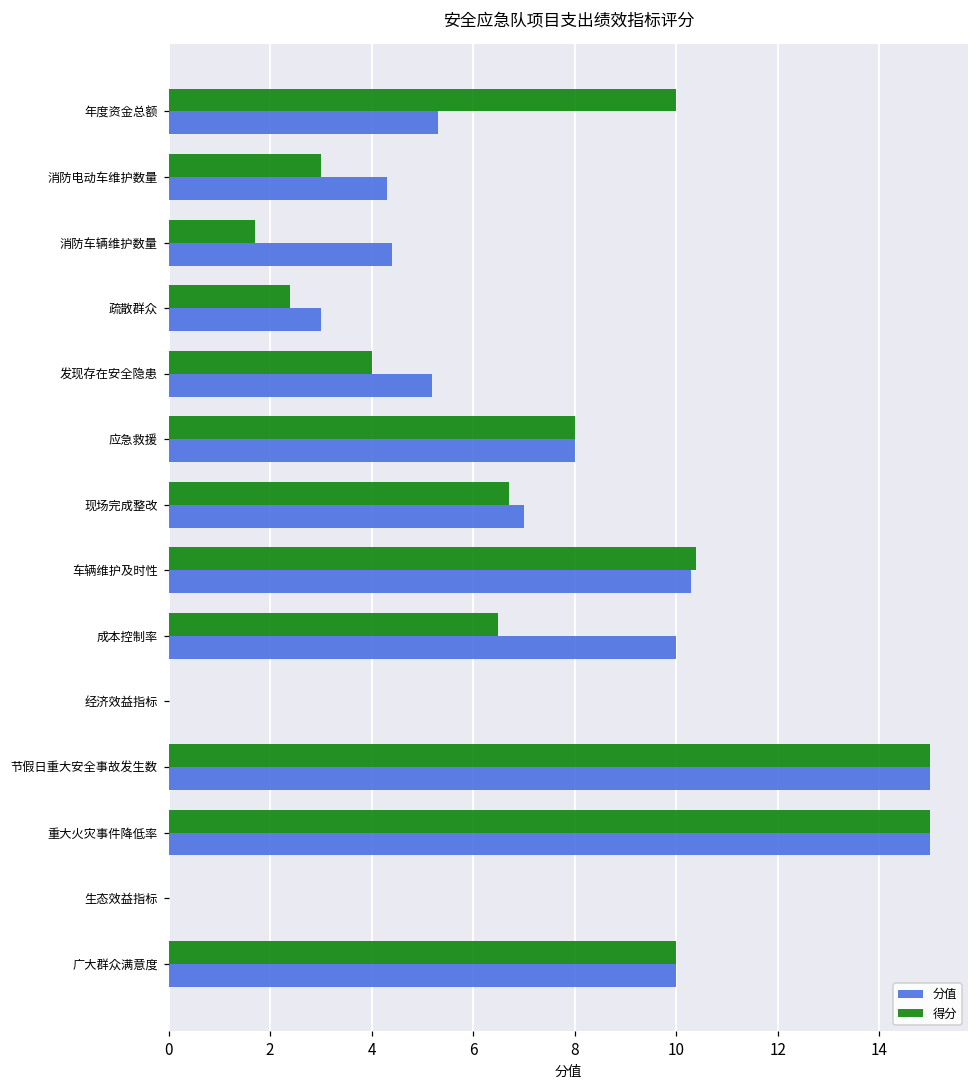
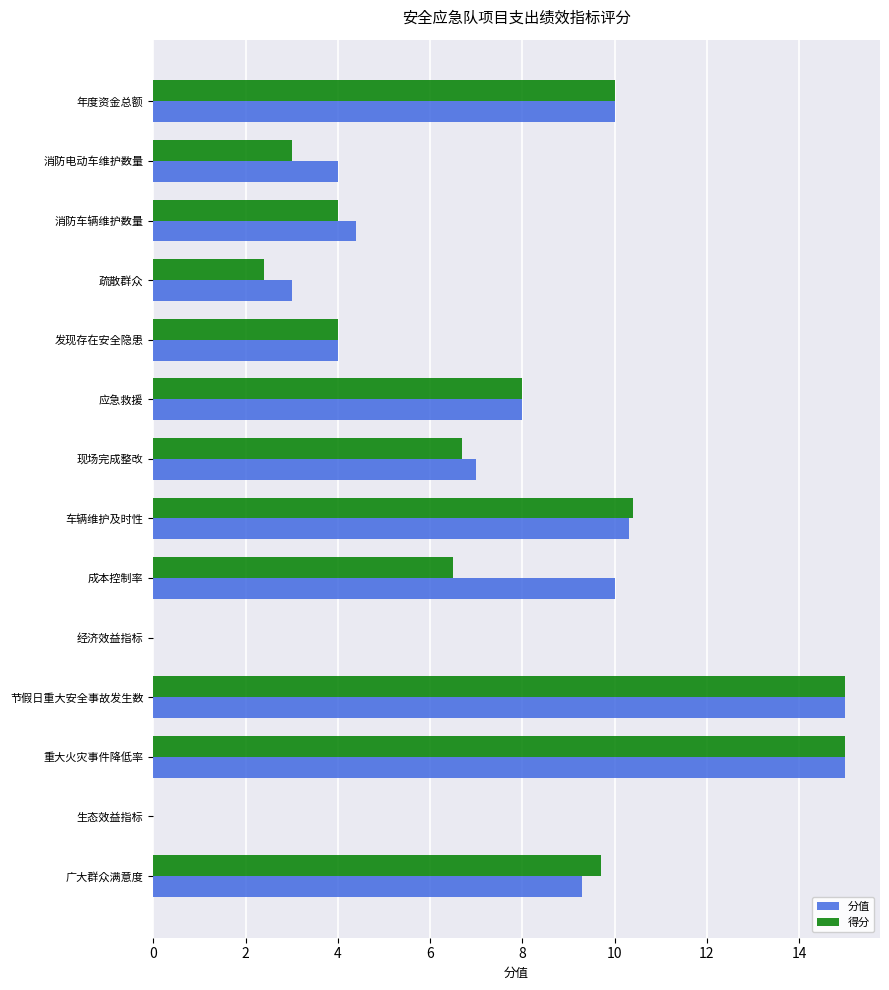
分值, 年度资金总额: 5.3 -> 10.0
分值, 消防电动车维护数量: 4.3 -> 4.0
得分, 消防车辆维护数量: 1.7 -> 4.0
分值, 发现存在安全隐患: 5.2 -> 4.0
得分, 广大群众满意度: 10.0 -> 9.7
分值, 广大群众满意度: 10.0 -> 9.3
